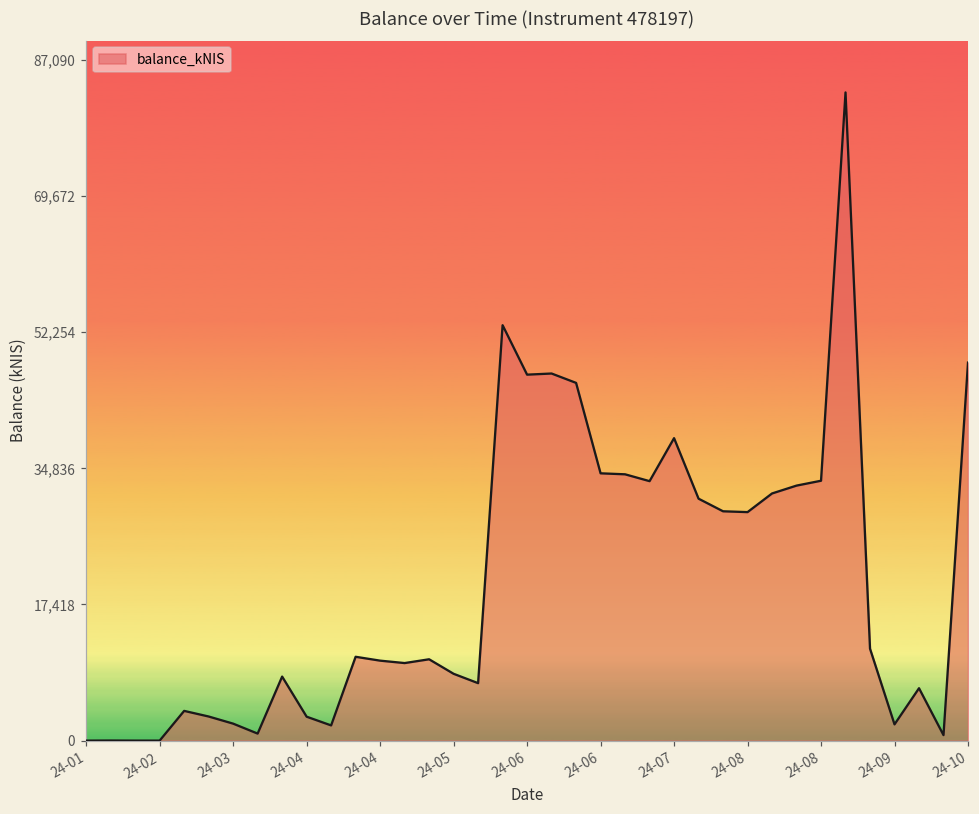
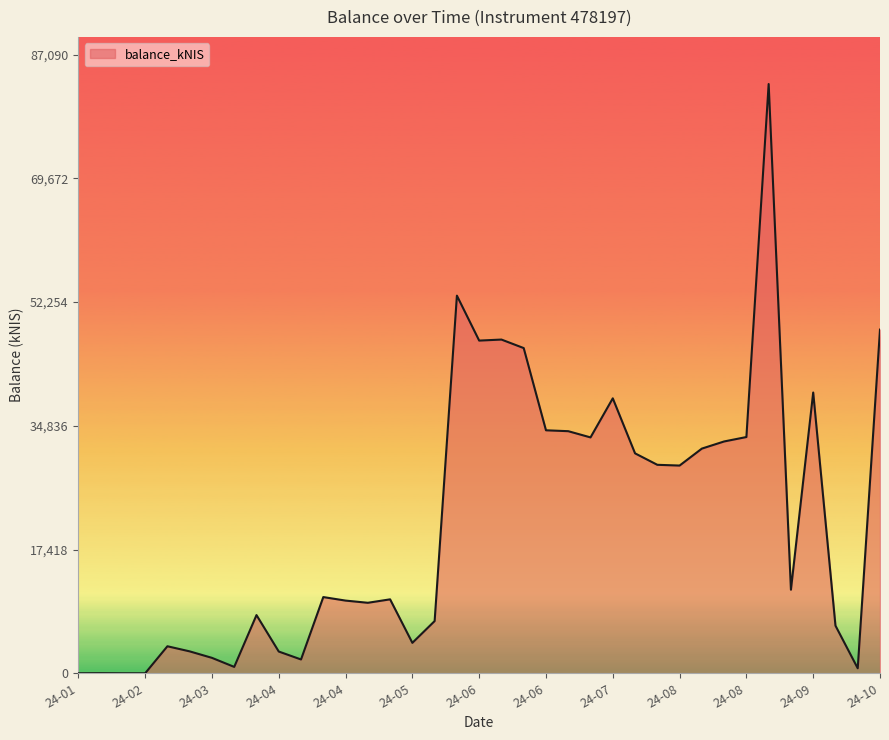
24-05: 9,000 -> 4,000
24-09: 2,000 -> 40,000
